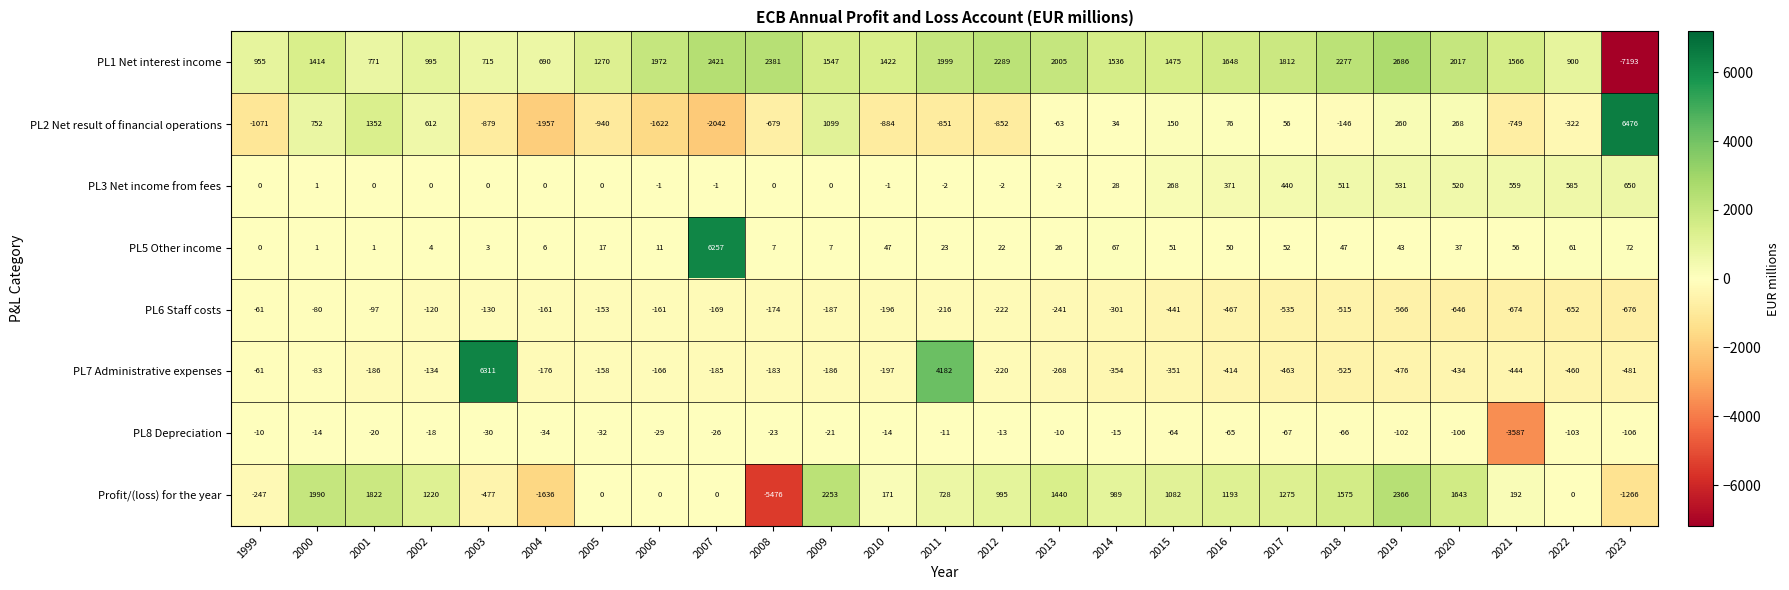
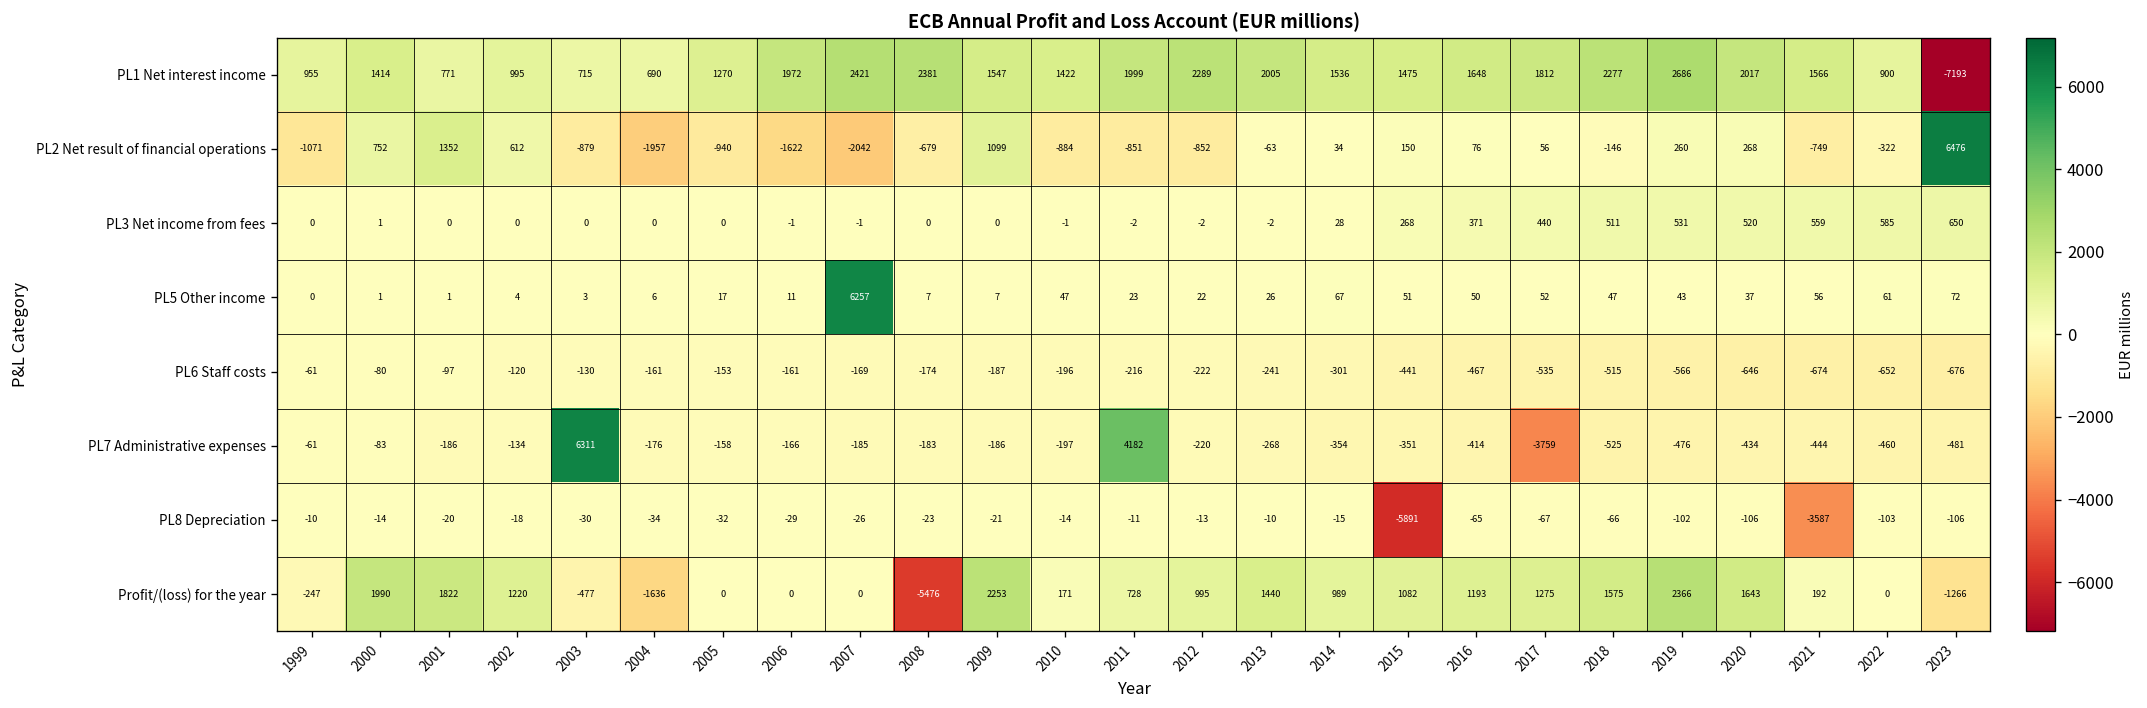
PL7 Administrative expenses, 2017: -463 -> -3759
PL8 Depreciation, 2015: -64 -> -5891
